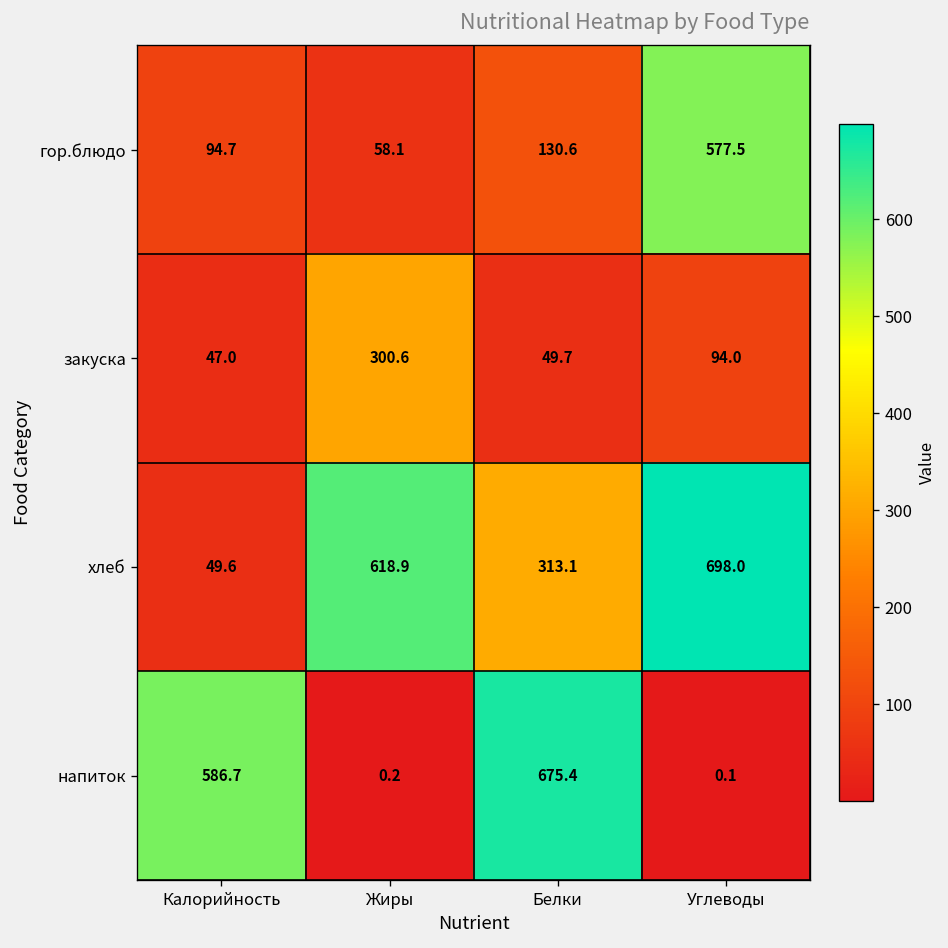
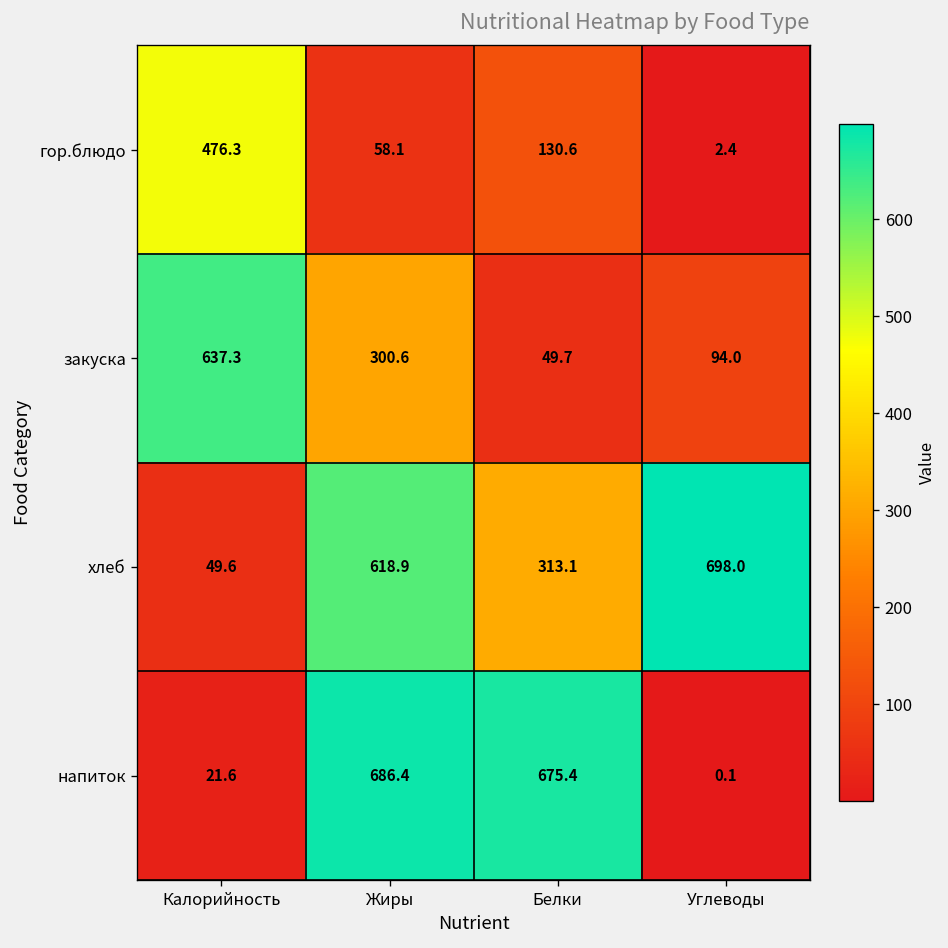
гор.блюдо, Калорийность: 94.7 -> 476.3
гор.блюдо, Углеводы: 577.5 -> 2.4
закуска, Калорийность: 47.0 -> 637.3
напиток, Калорийность: 586.7 -> 21.6
напиток, Жиры: 0.2 -> 686.4
